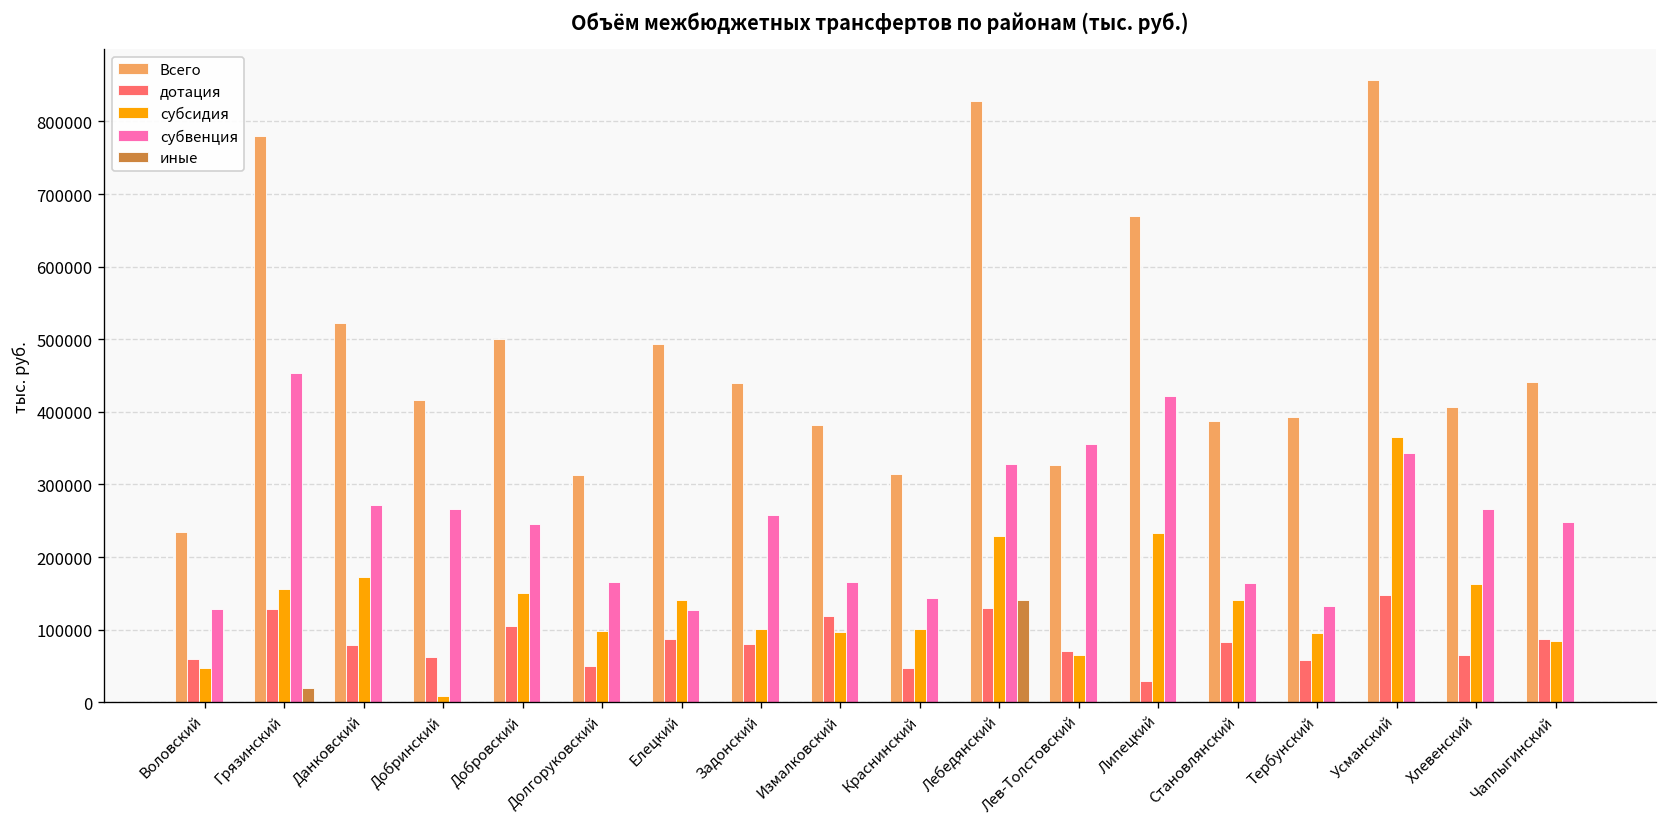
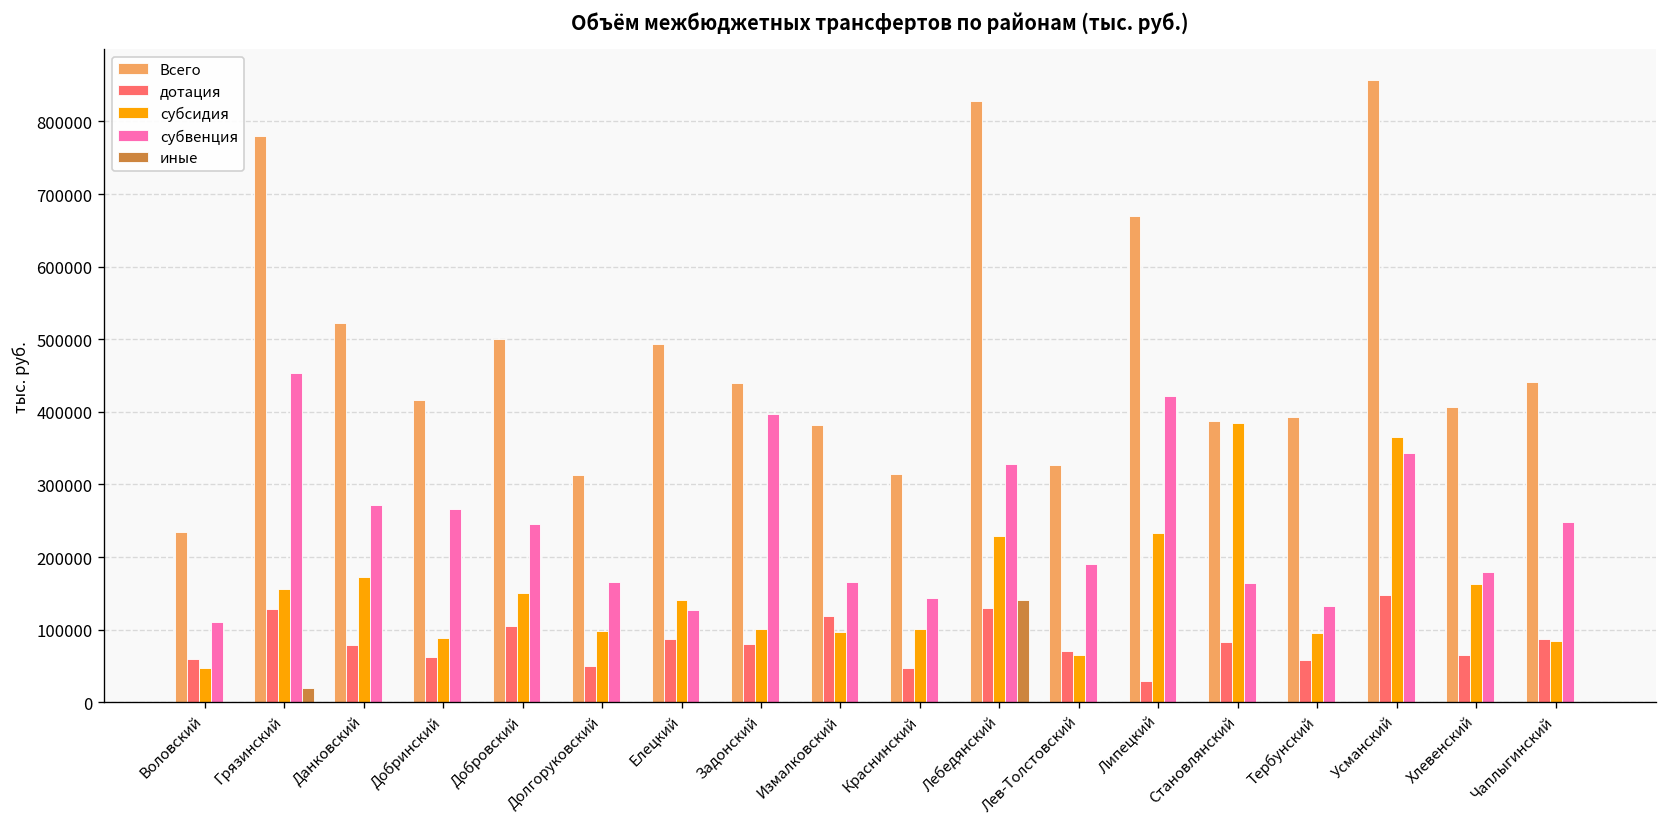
субвенция, Воловский: 130000 -> 110000
субсидия, Добринский: 10000 -> 90000
субвенция, Задонский: 260000 -> 400000
субвенция, Лев-Толстовский: 360000 -> 190000
субсидия, Становлянский: 140000 -> 380000
субвенция, Хлевенский: 270000 -> 180000
